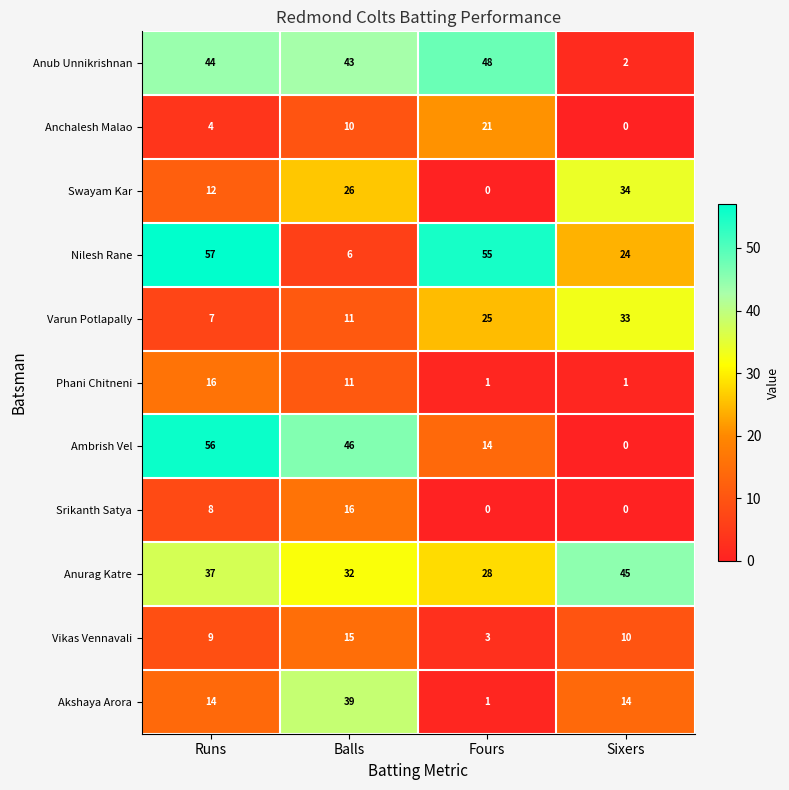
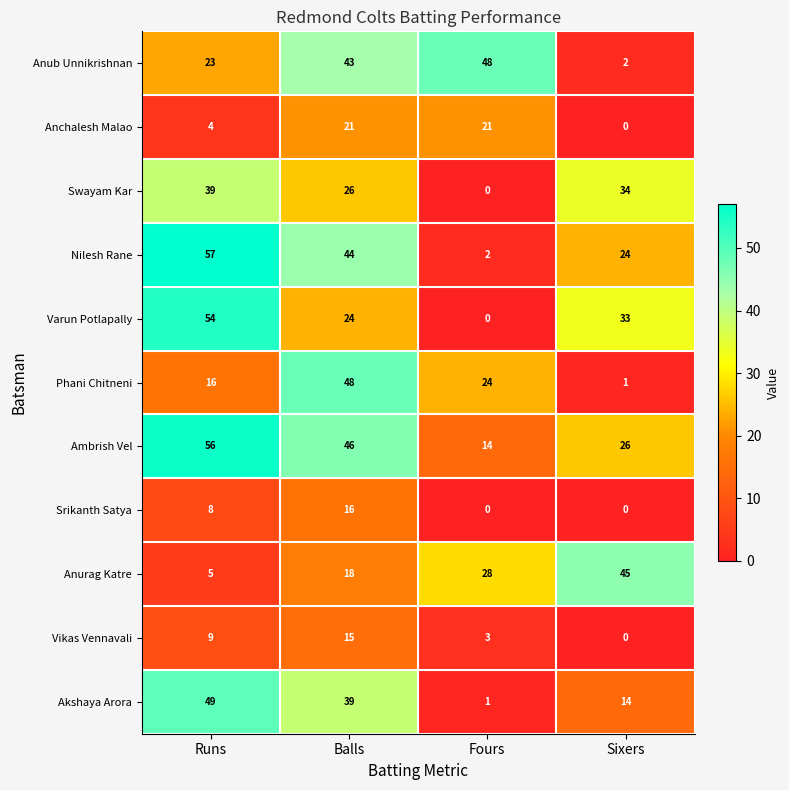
Anub Unnikrishnan, Runs: 44 -> 23
Anchalesh Malao, Balls: 10 -> 21
Swayam Kar, Runs: 12 -> 39
Nilesh Rane, Balls: 6 -> 44
Nilesh Rane, Fours: 55 -> 2
Varun Potlapally, Runs: 7 -> 54
Varun Potlapally, Balls: 11 -> 24
Varun Potlapally, Fours: 25 -> 0
Phani Chitneni, Balls: 11 -> 48
Phani Chitneni, Fours: 1 -> 24
Ambrish Vel, Sixers: 0 -> 26
Anurag Katre, Runs: 37 -> 5
Anurag Katre, Balls: 32 -> 18
Vikas Vennavali, Sixers: 10 -> 0
Akshaya Arora, Runs: 14 -> 49
